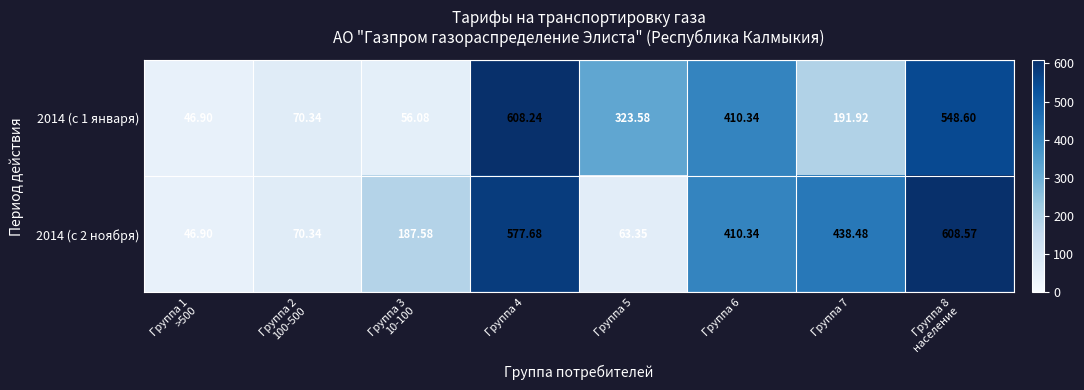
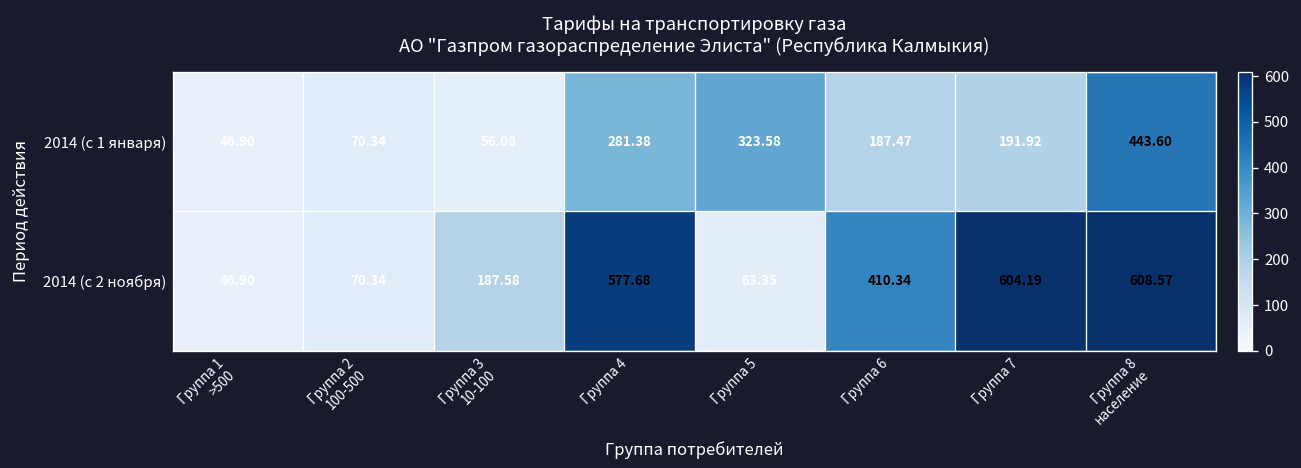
2014 (с 1 января), Группа 4: 608.24 -> 281.38
2014 (с 1 января), Группа 6: 410.34 -> 187.47
2014 (с 1 января), Группа 8 население: 548.60 -> 443.60
2014 (с 2 ноября), Группа 7: 438.48 -> 604.19
